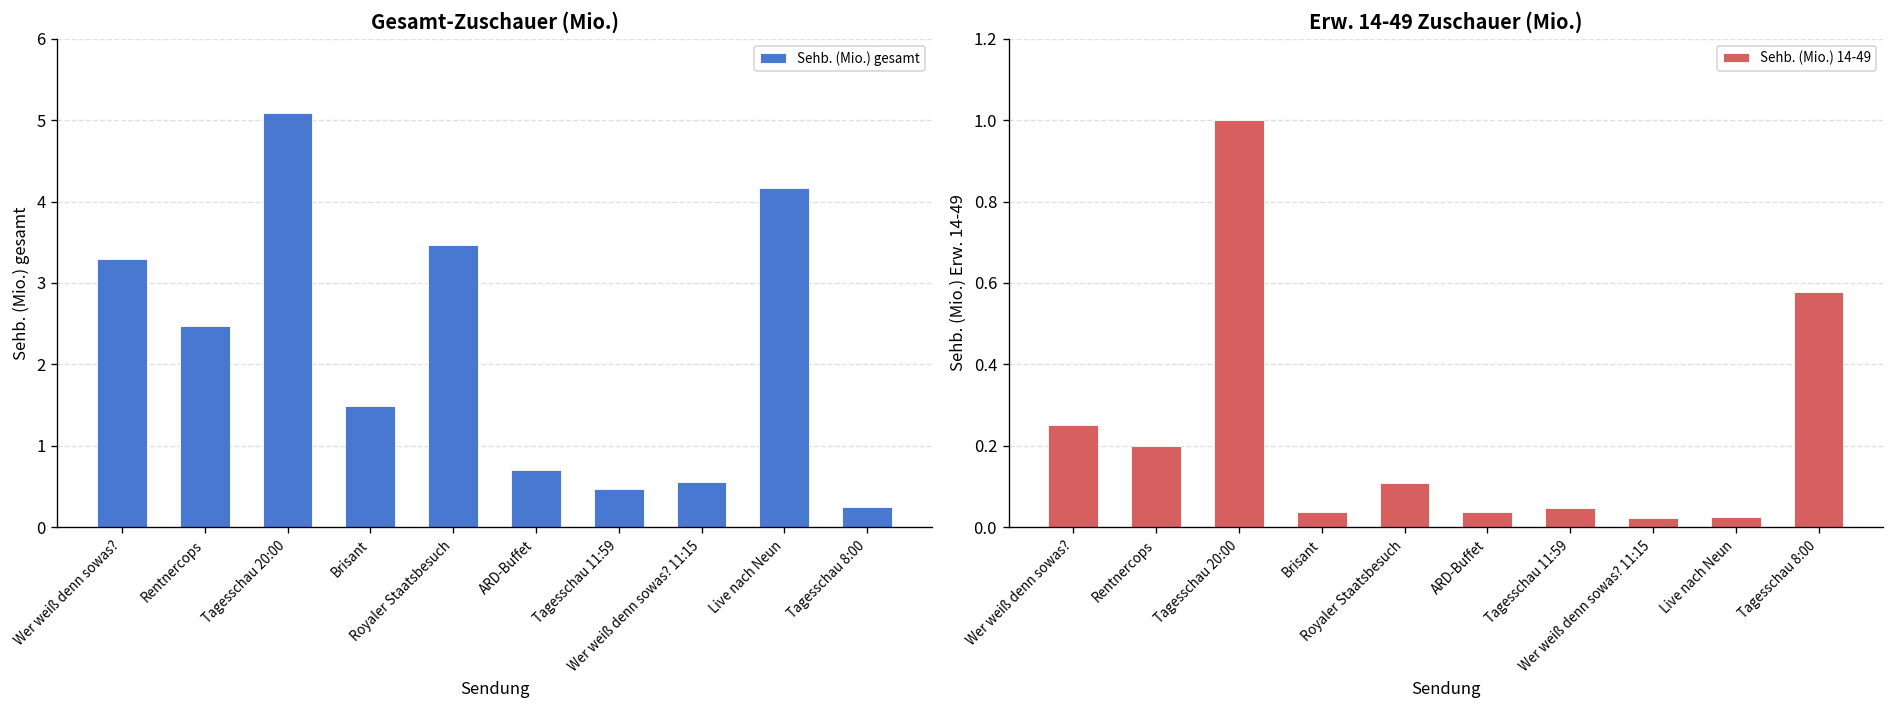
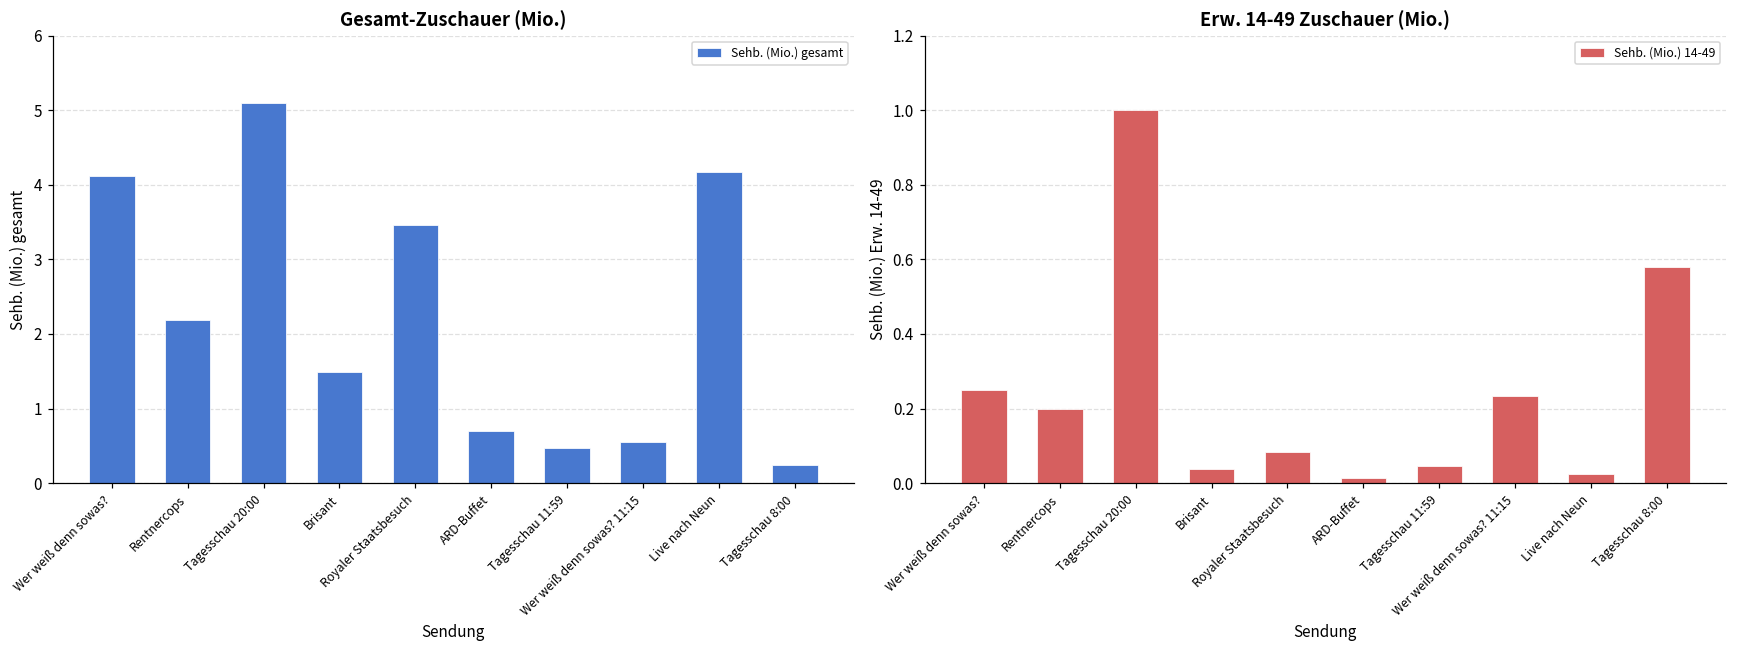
Gesamt-Zuschauer (Mio.), Wer weiß denn sowas?: 3.3 -> 4.1
Gesamt-Zuschauer (Mio.), Rentnercops: 2.5 -> 2.2
Erw. 14-49 Zuschauer (Mio.), Royaler Staatsbesuch: 0.11 -> 0.08
Erw. 14-49 Zuschauer (Mio.), ARD-Buffet: 0.04 -> 0.01
Erw. 14-49 Zuschauer (Mio.), Wer weiß denn sowas? 11:15: 0.02 -> 0.23
